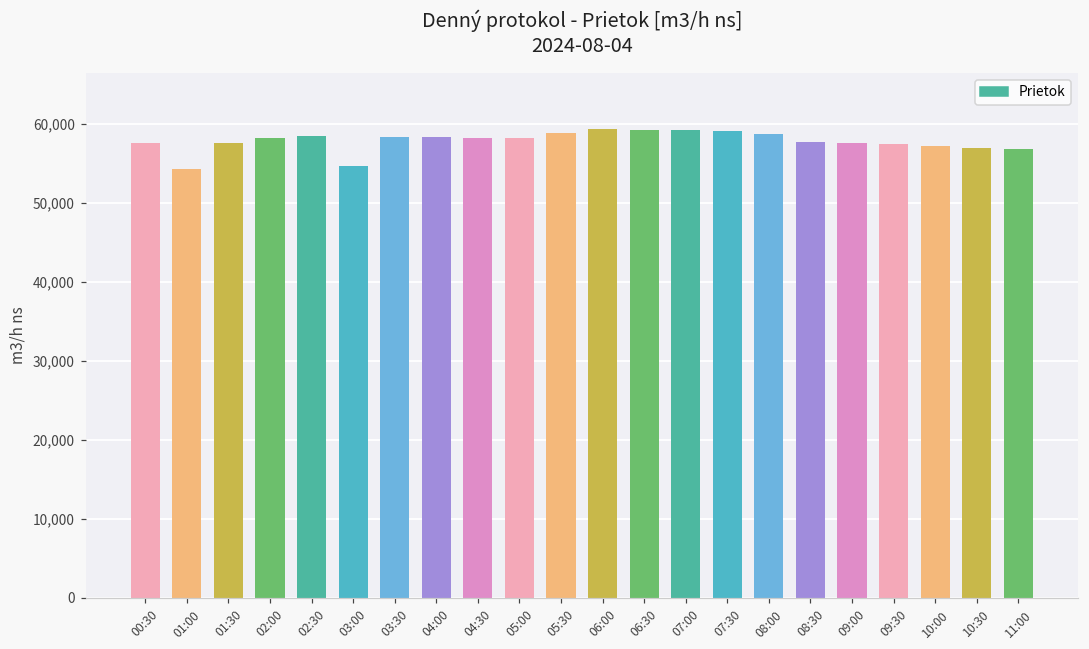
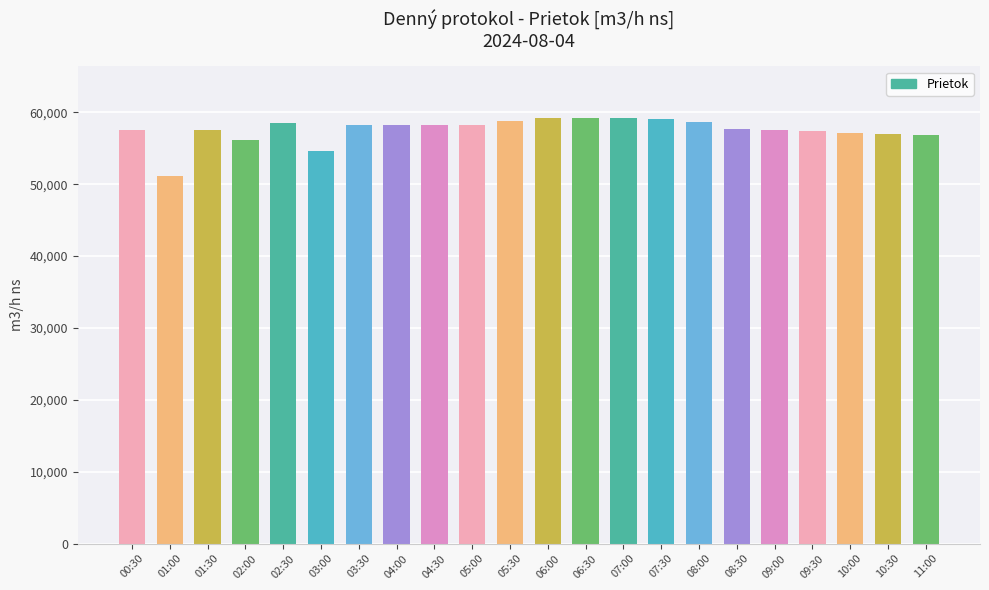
01:00: 54,000 -> 51,000
02:00: 58,000 -> 56,000
